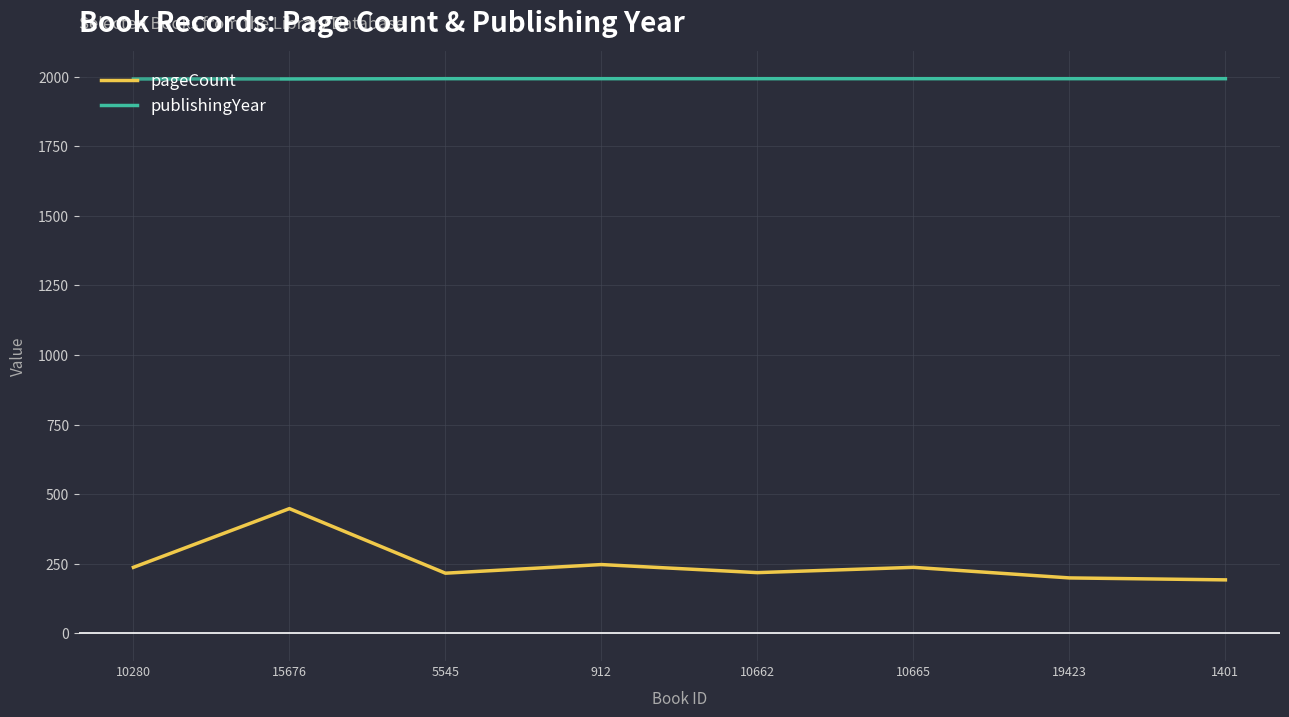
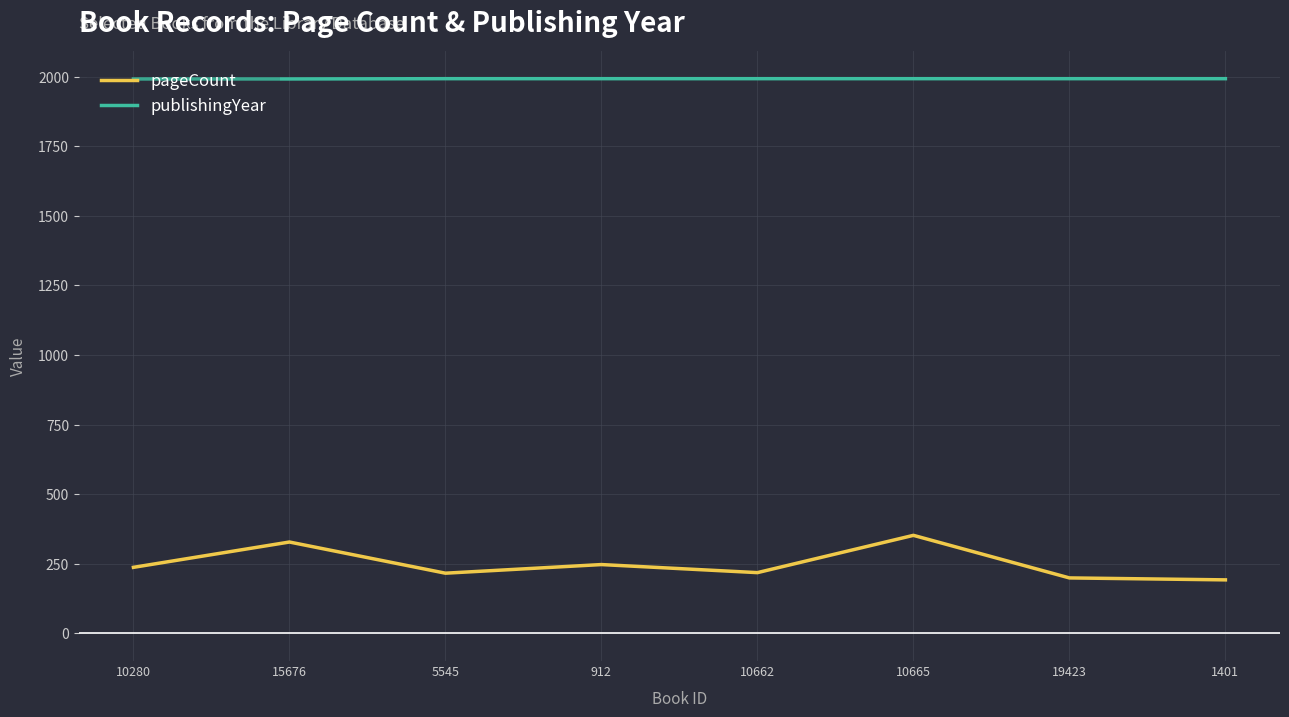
pageCount, 15676: 450 -> 330
pageCount, 10665: 240 -> 350
